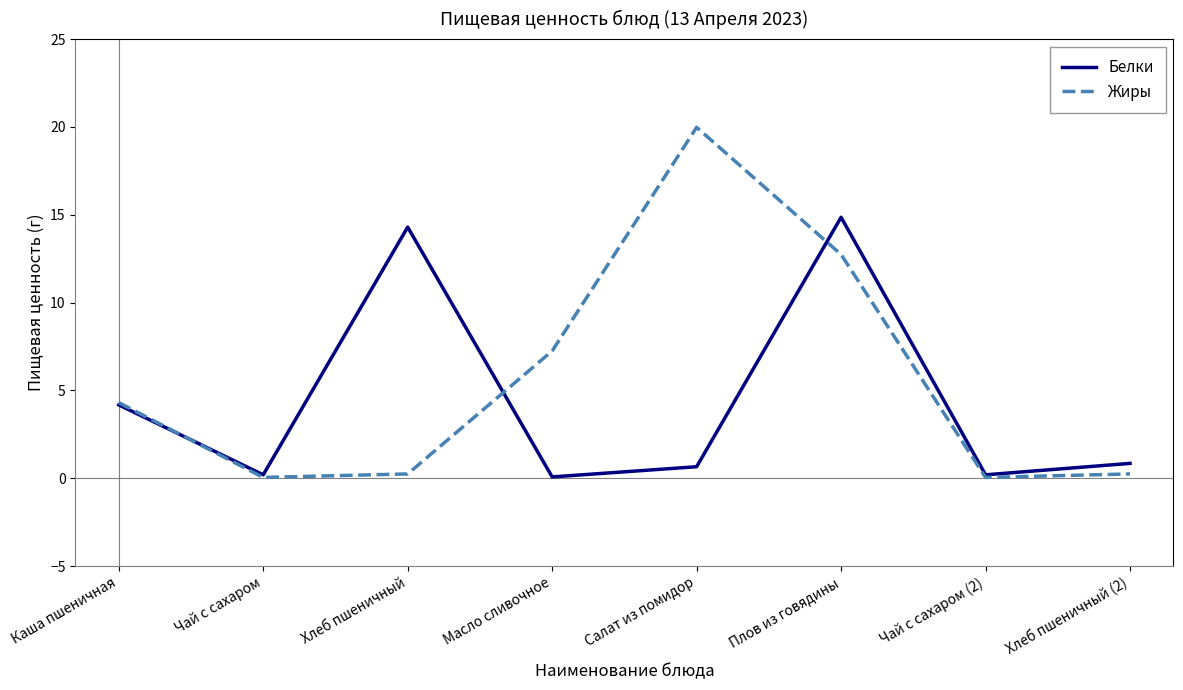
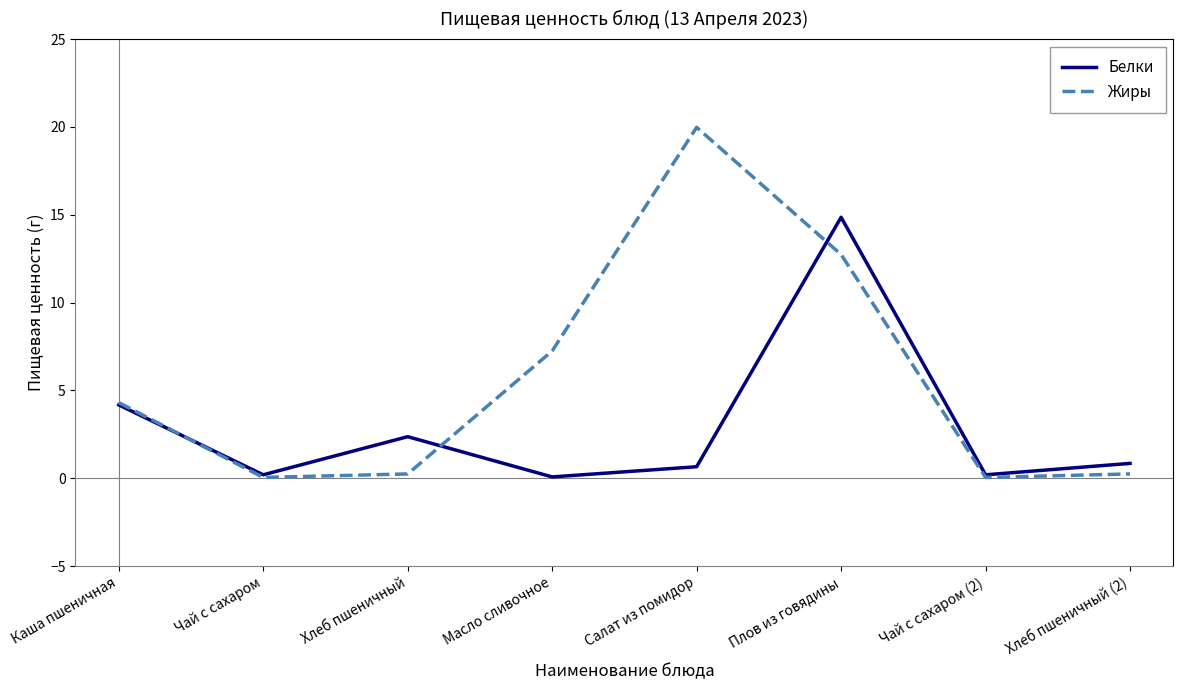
Белки, Хлеб пшеничный: 14.3 -> 2.4
